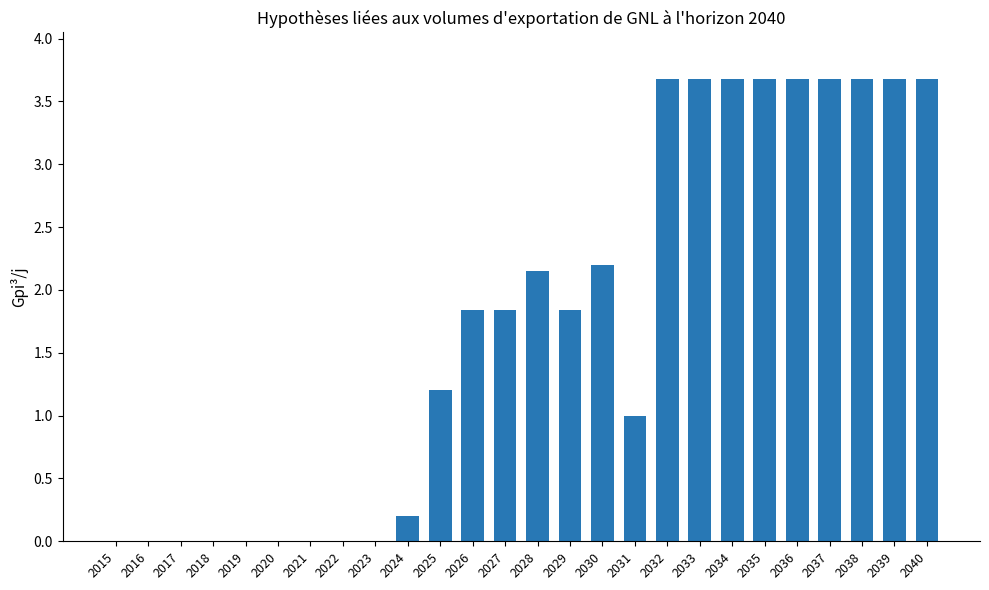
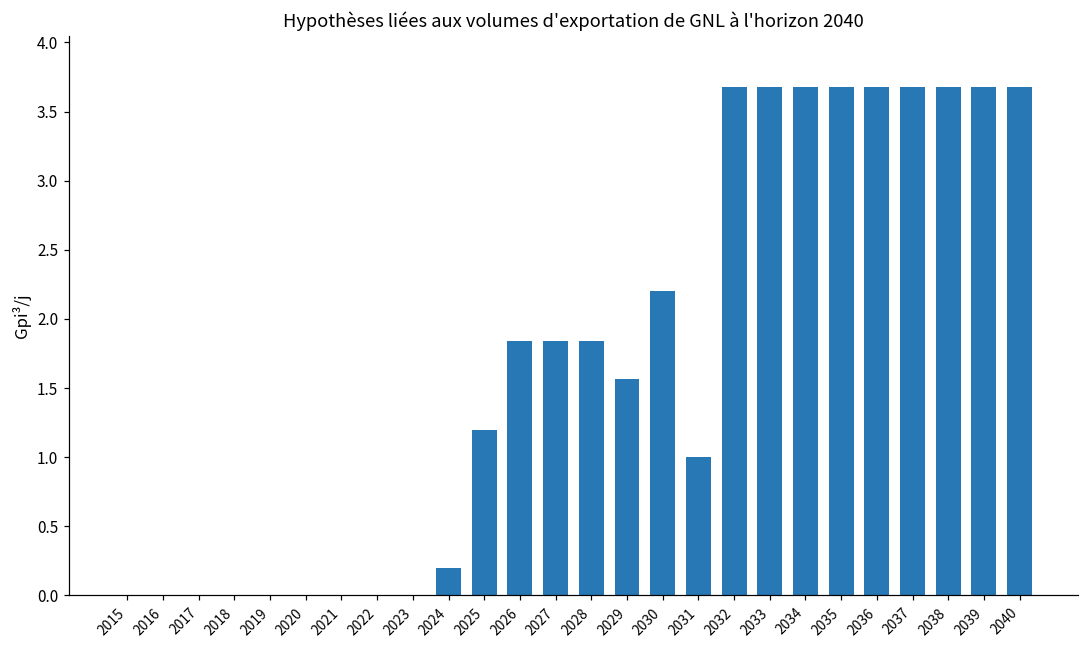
2028: 2.15 -> 1.84
2029: 1.84 -> 1.57
